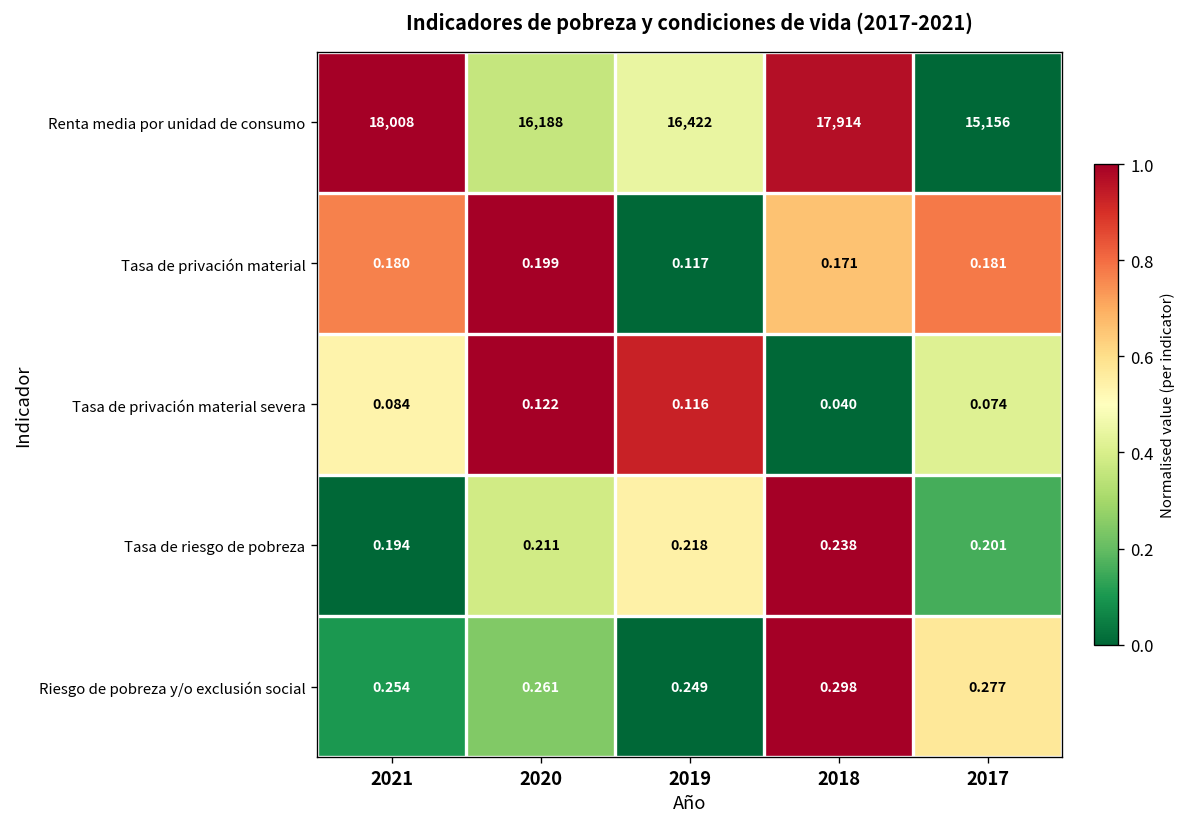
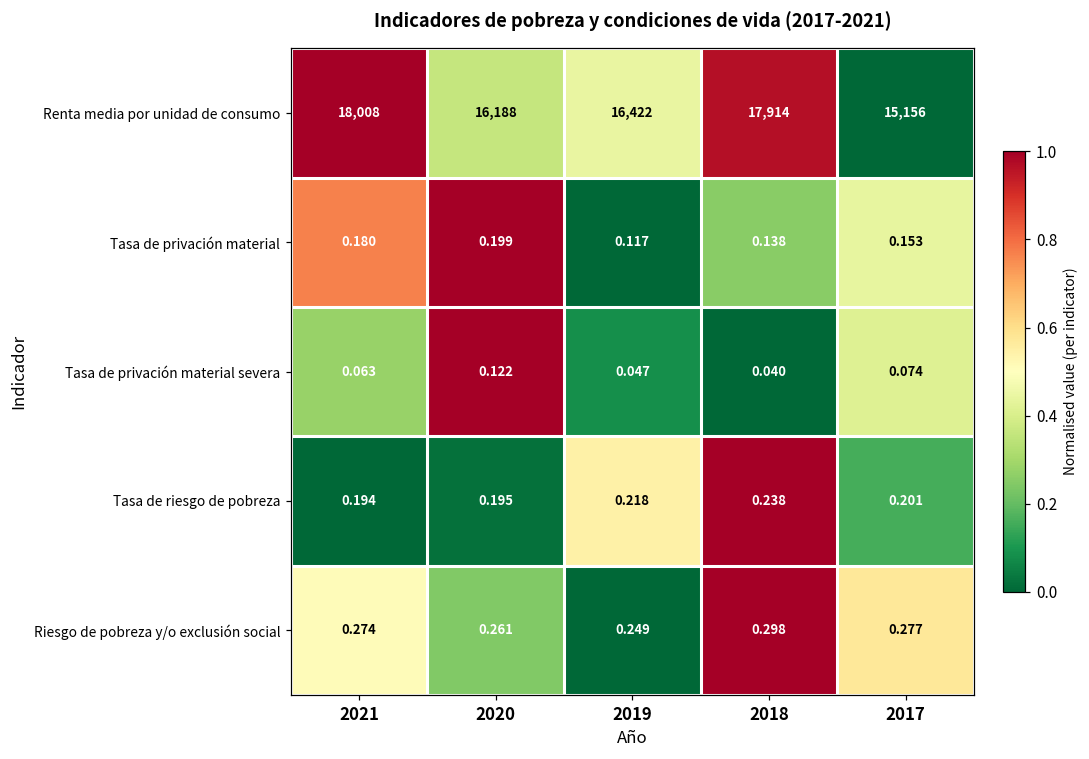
Tasa de privación material, 2018: 0.171 -> 0.138
Tasa de privación material, 2017: 0.181 -> 0.153
Tasa de privación material severa, 2021: 0.084 -> 0.063
Tasa de privación material severa, 2019: 0.116 -> 0.047
Tasa de riesgo de pobreza, 2020: 0.211 -> 0.195
Riesgo de pobreza y/o exclusión social, 2021: 0.254 -> 0.274
